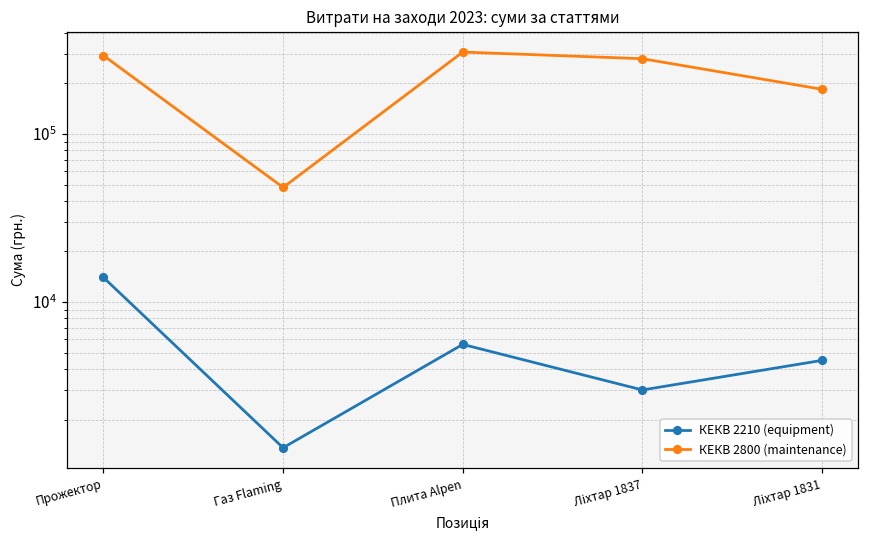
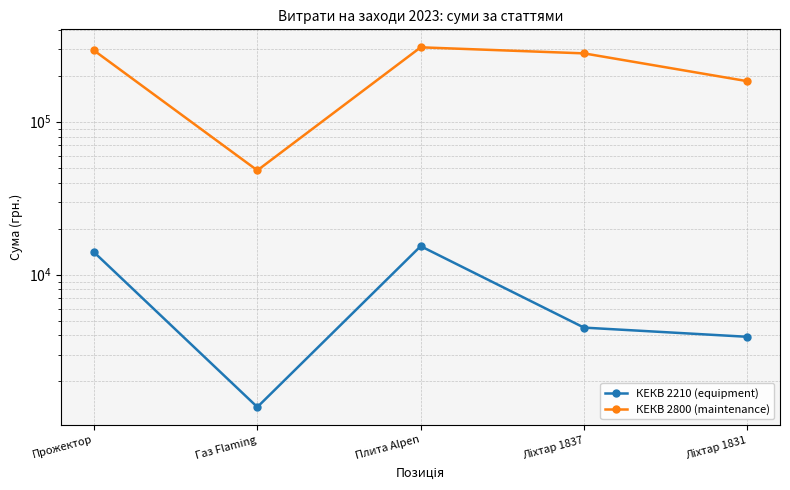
КЕКВ 2210 (equipment), Плита Alpen: 5600 -> 15000
КЕКВ 2210 (equipment), Ліхтар 1837: 3000 -> 4500
КЕКВ 2210 (equipment), Ліхтар 1831: 4500 -> 3900
